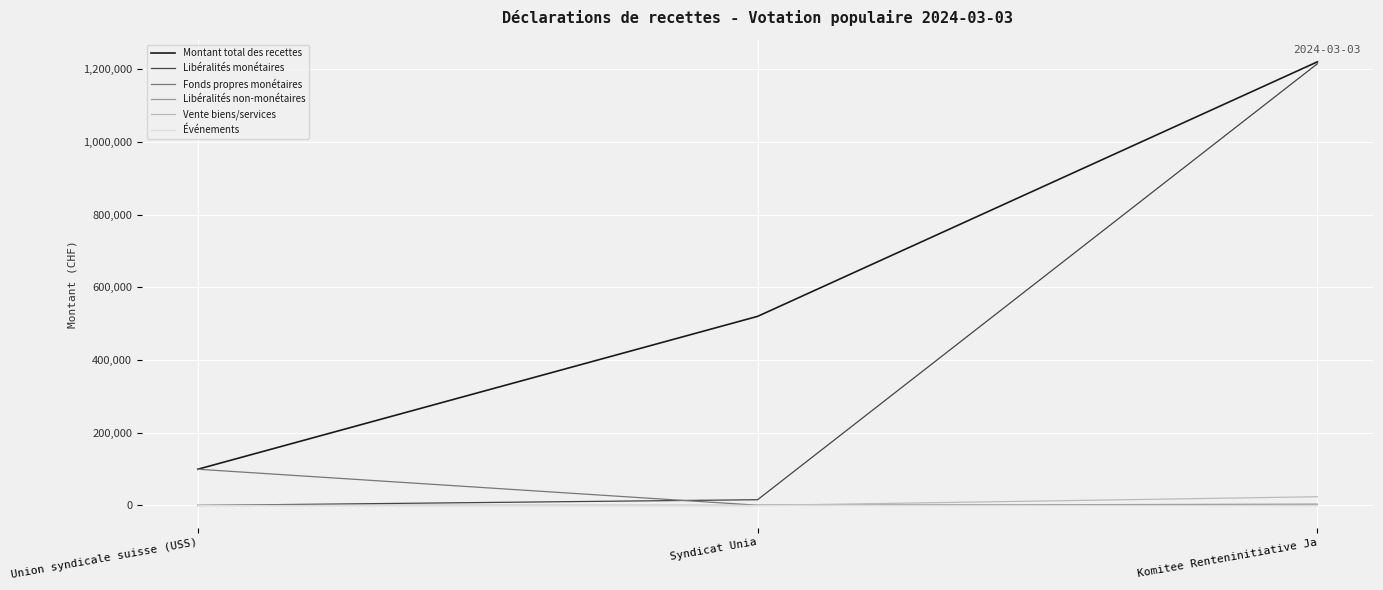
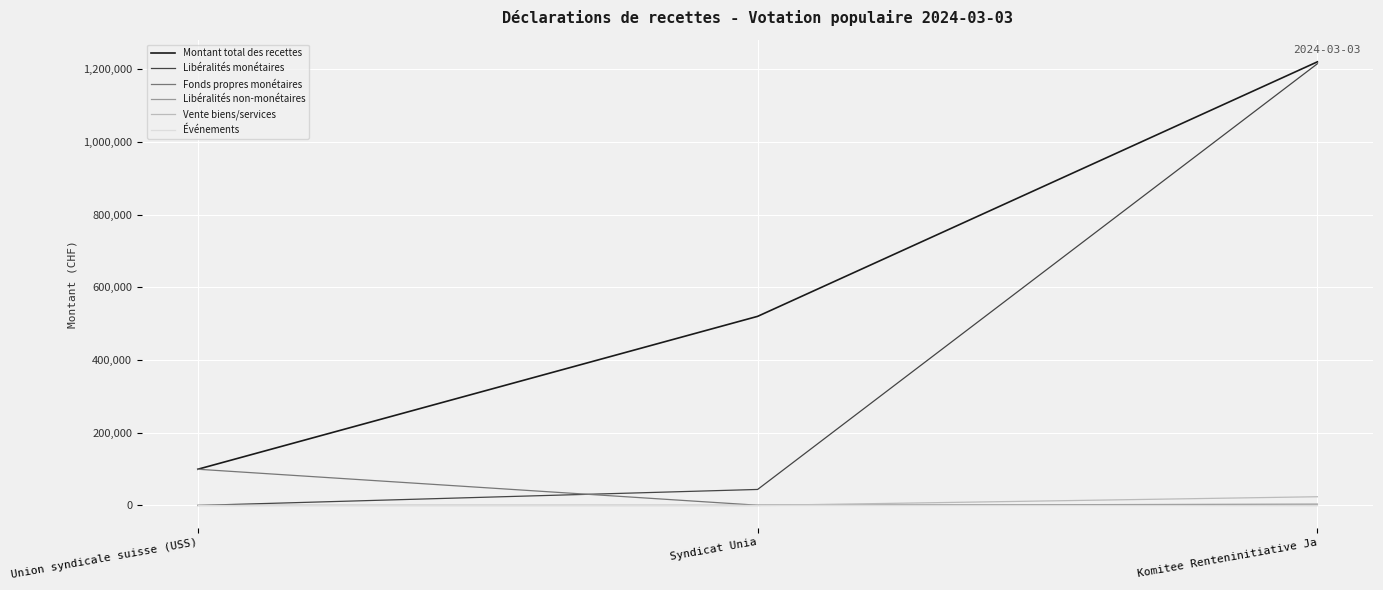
Libéralités monétaires, Syndicat Unia: 20,000 -> 40,000
